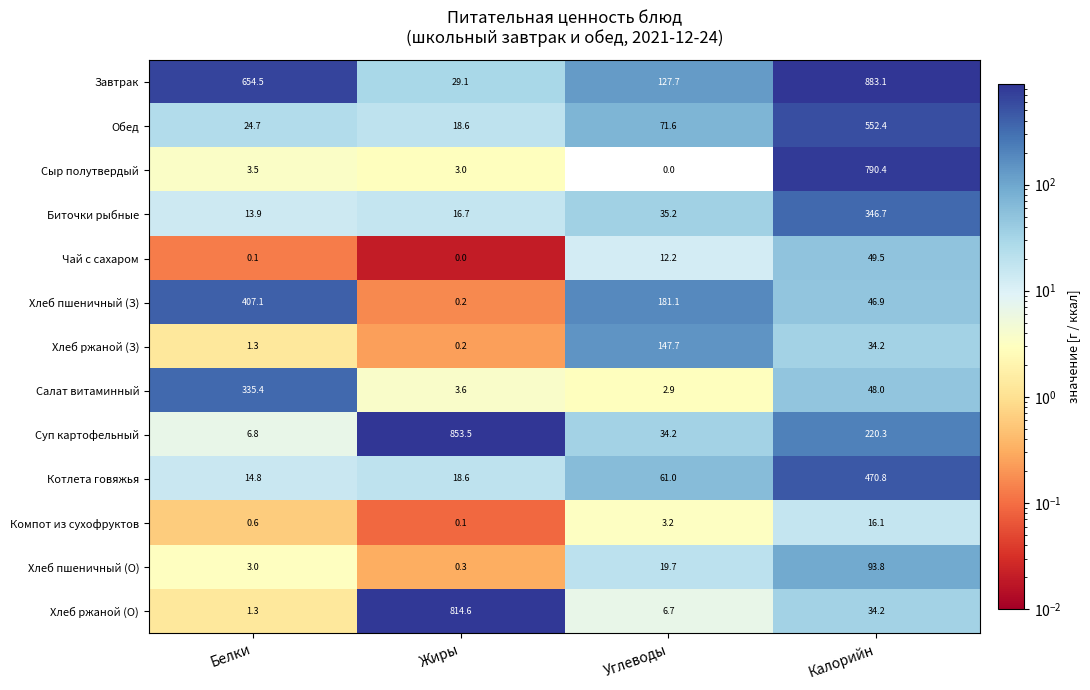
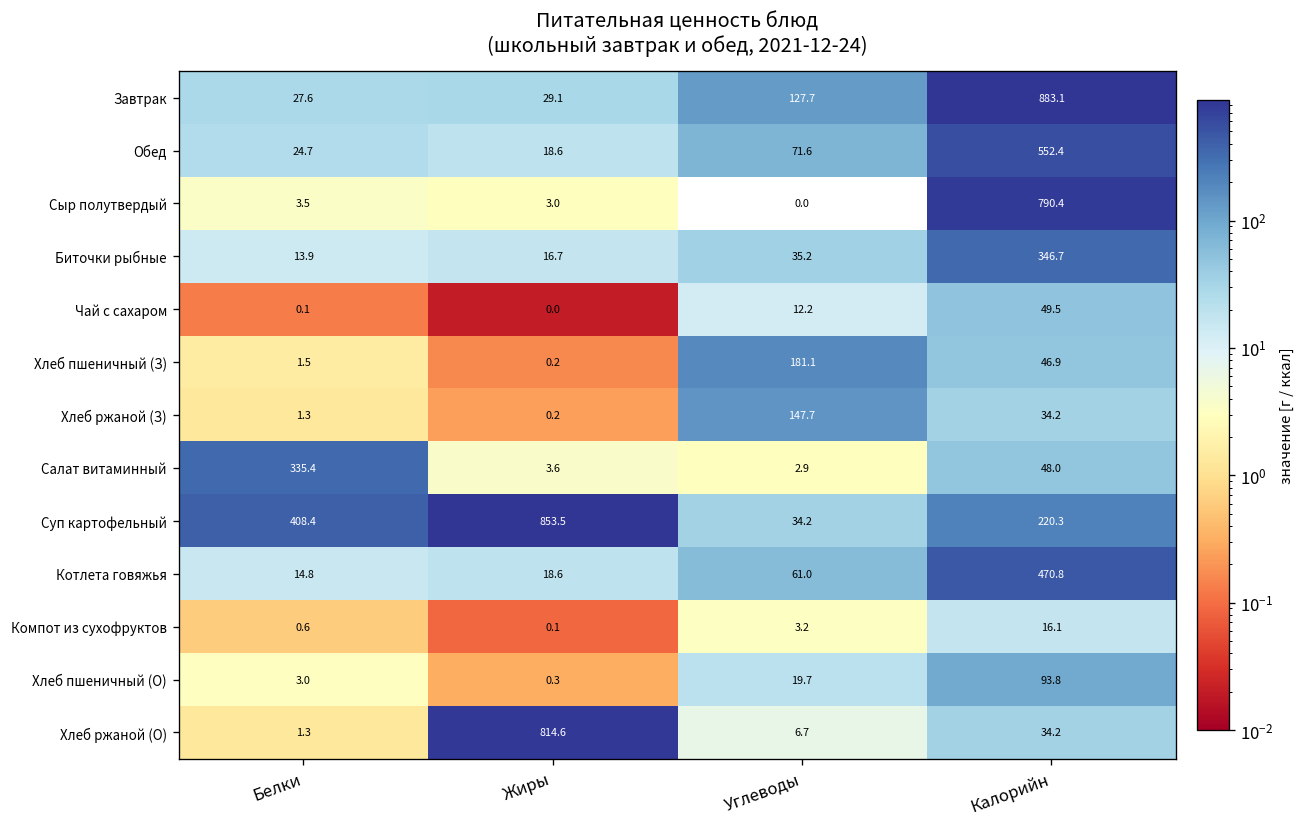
Завтрак, Белки: 654.5 -> 27.6
Хлеб пшеничный (З), Белки: 407.1 -> 1.5
Суп картофельный, Белки: 6.8 -> 408.4
